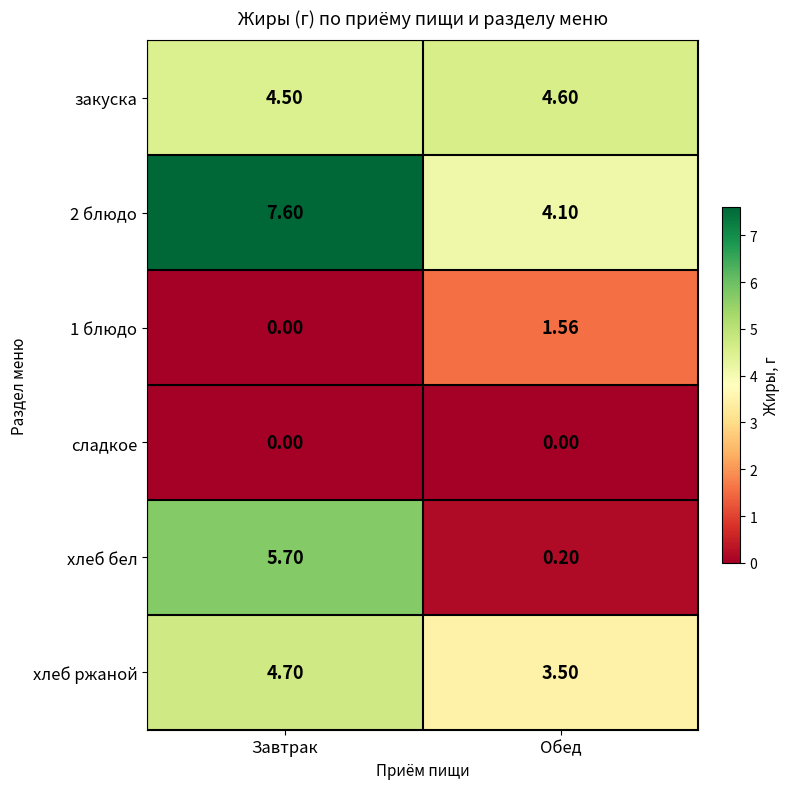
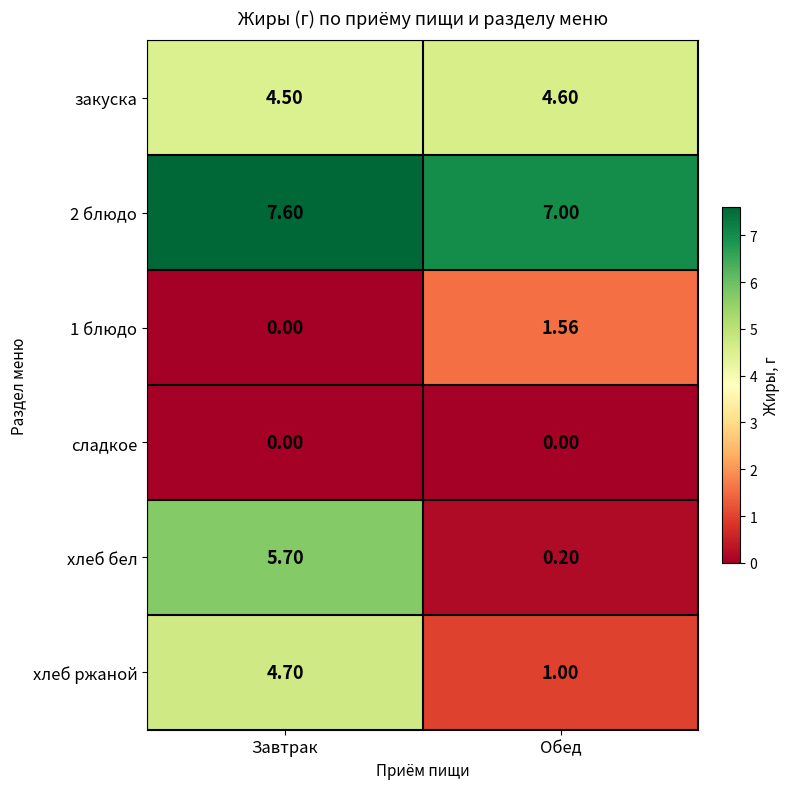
2 блюдо, Обед: 4.10 -> 7.00
хлеб ржаной, Обед: 3.50 -> 1.00
